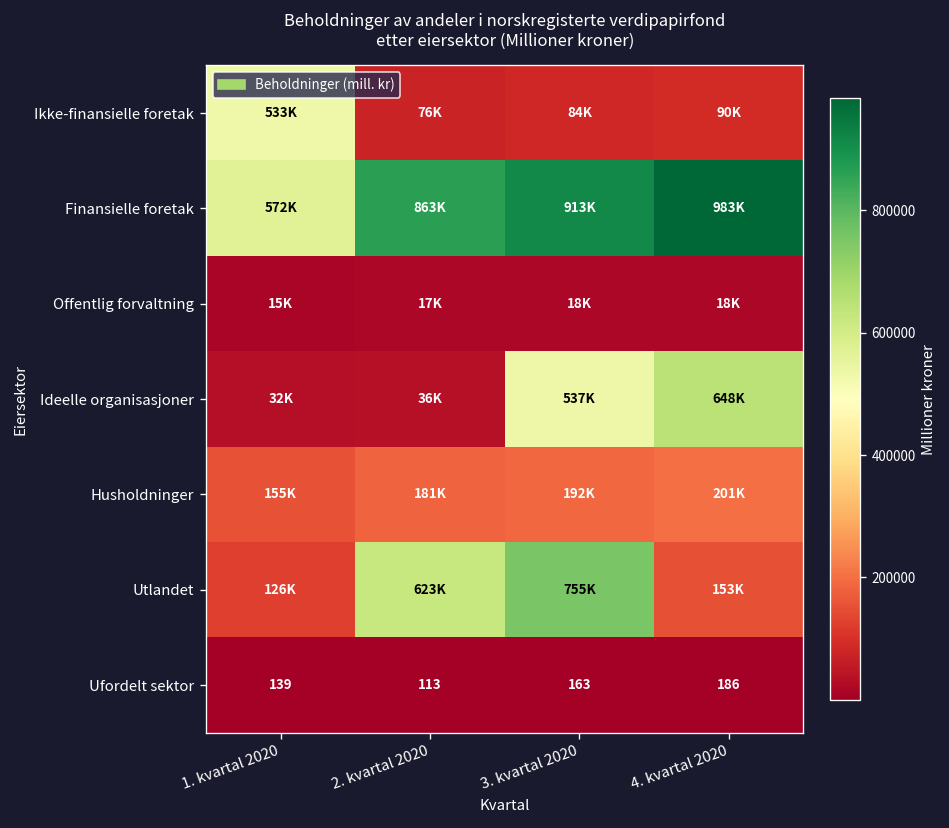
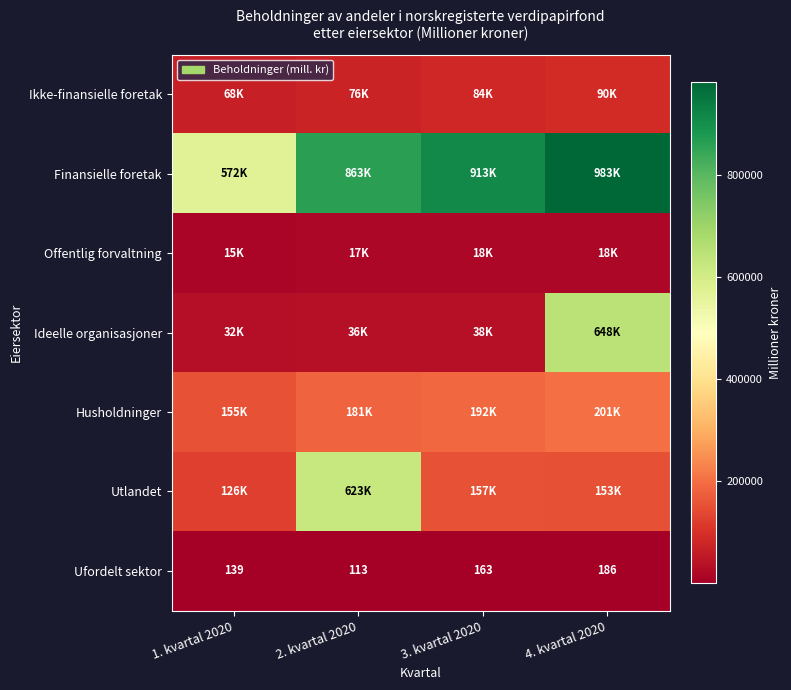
Ikke-finansielle foretak, 1. kvartal 2020: 533K -> 68K
Ideelle organisasjoner, 3. kvartal 2020: 537K -> 38K
Utlandet, 3. kvartal 2020: 755K -> 157K
